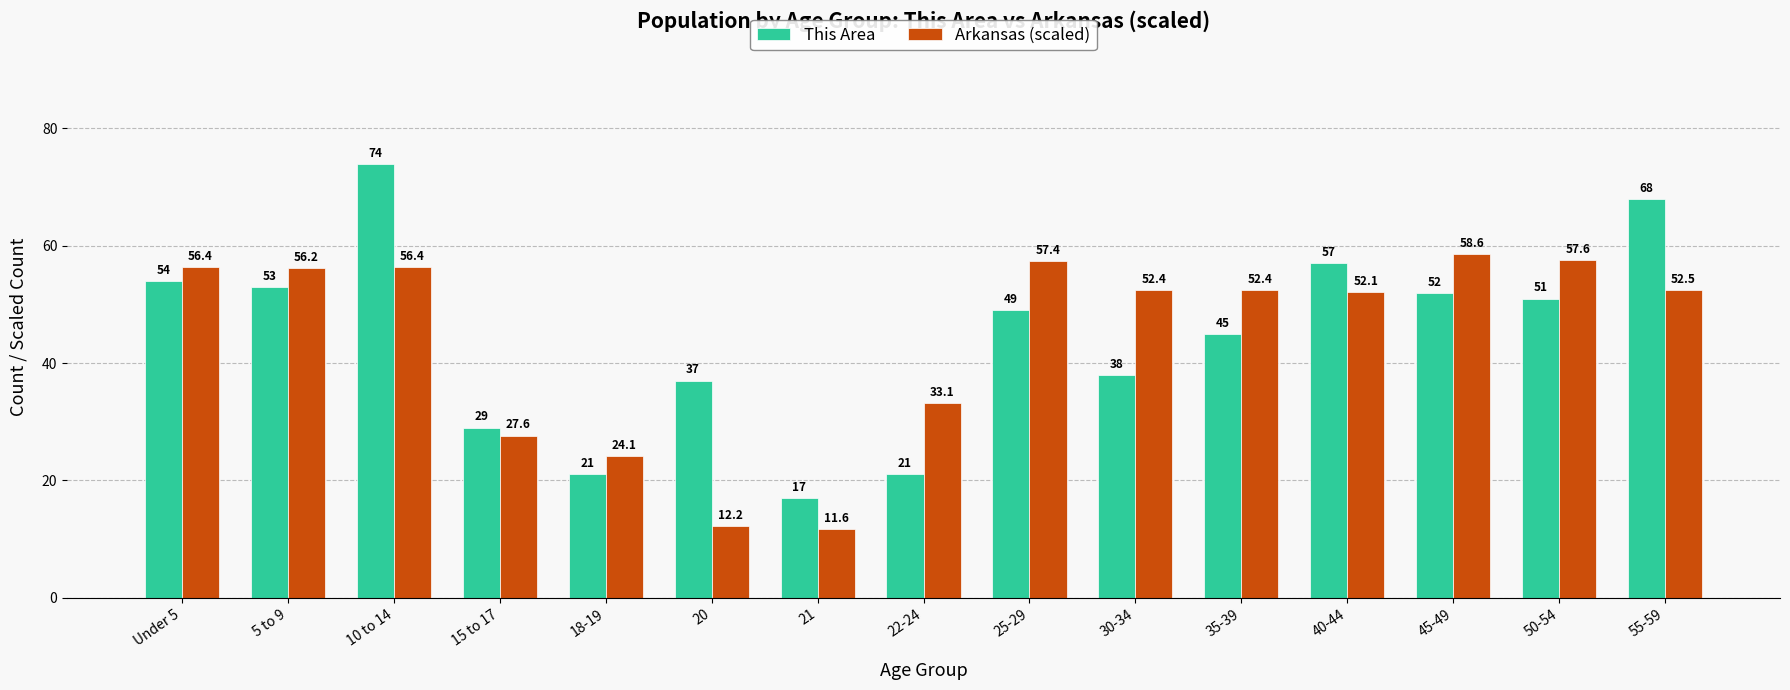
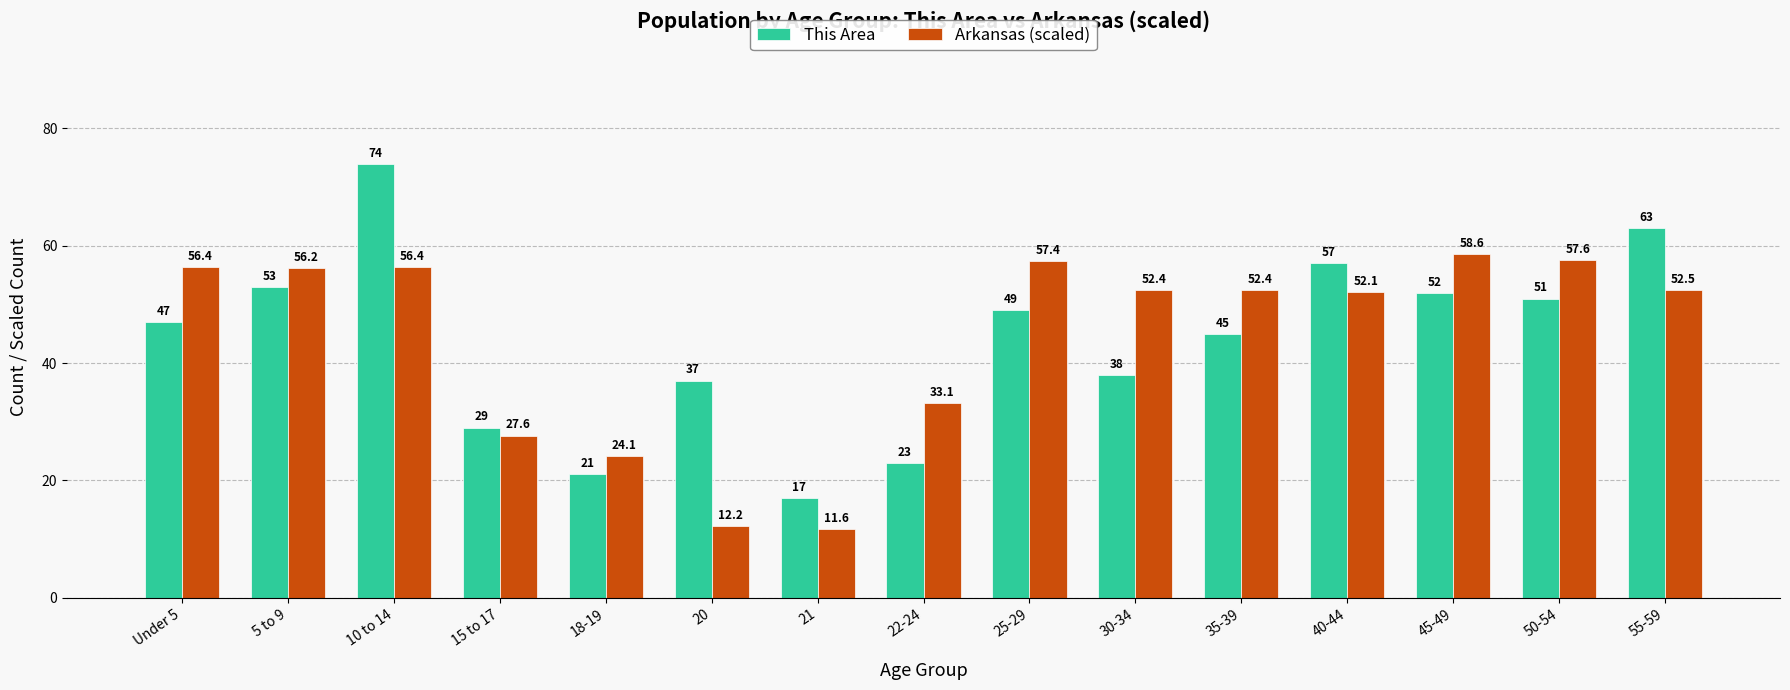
This Area, Under 5: 54 -> 47
This Area, 22-24: 21 -> 23
This Area, 55-59: 68 -> 63
